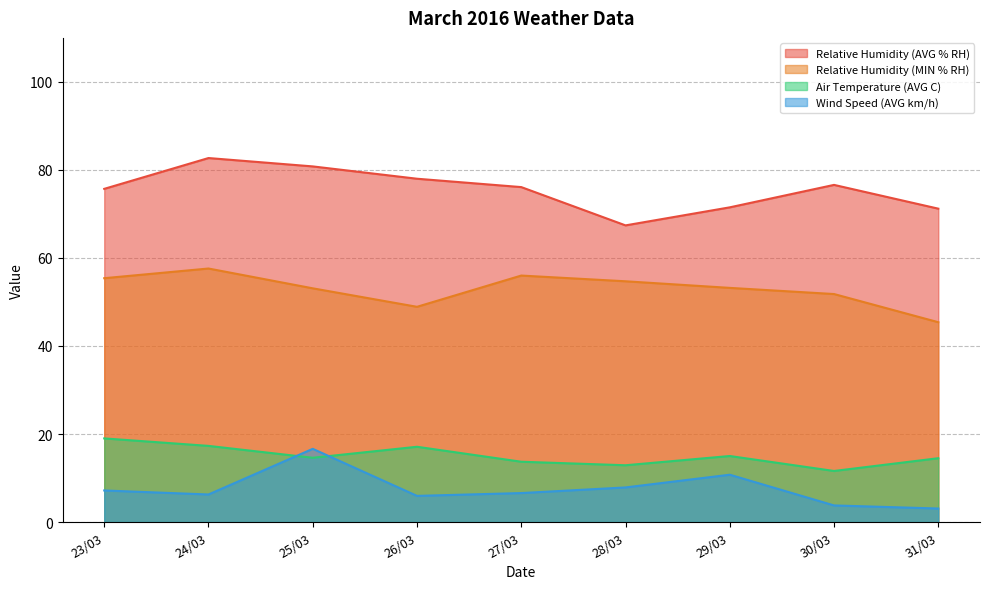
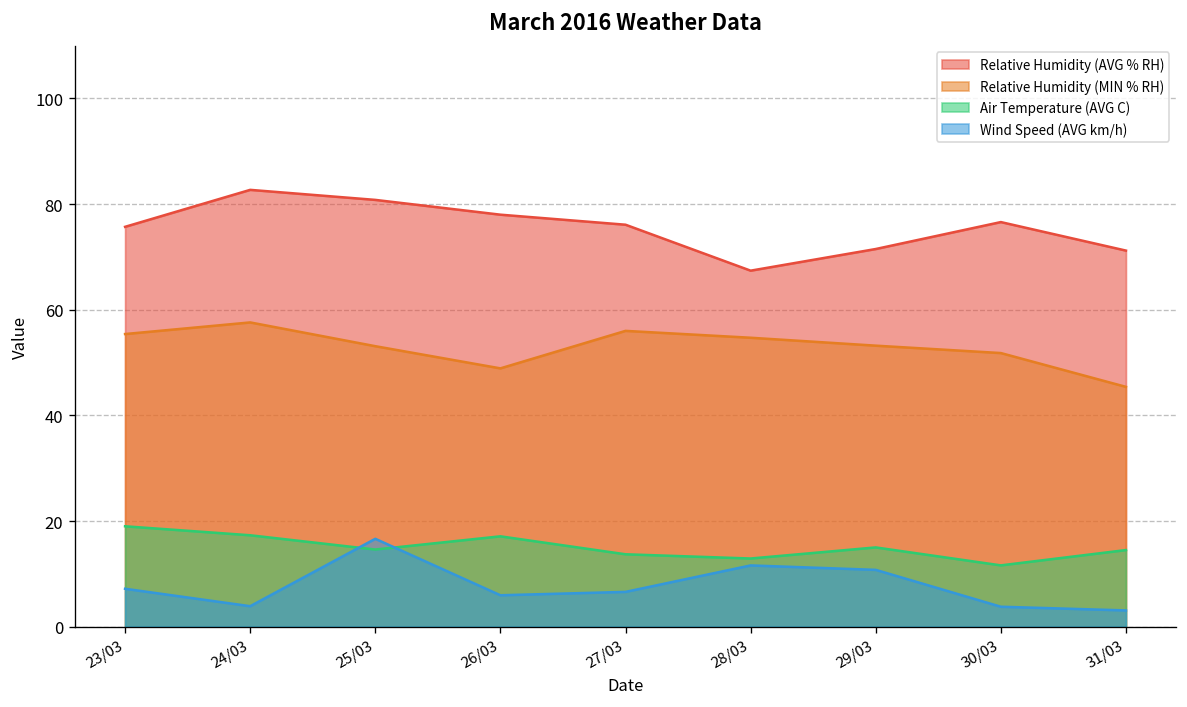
Wind Speed (AVG km/h), 24/03: 6 -> 4
Wind Speed (AVG km/h), 28/03: 8 -> 12
